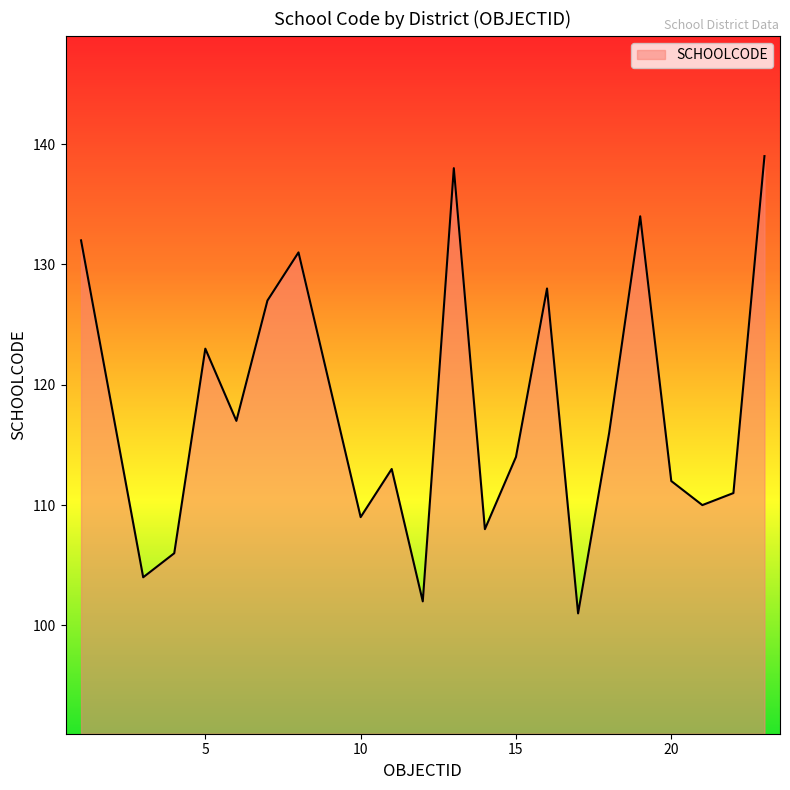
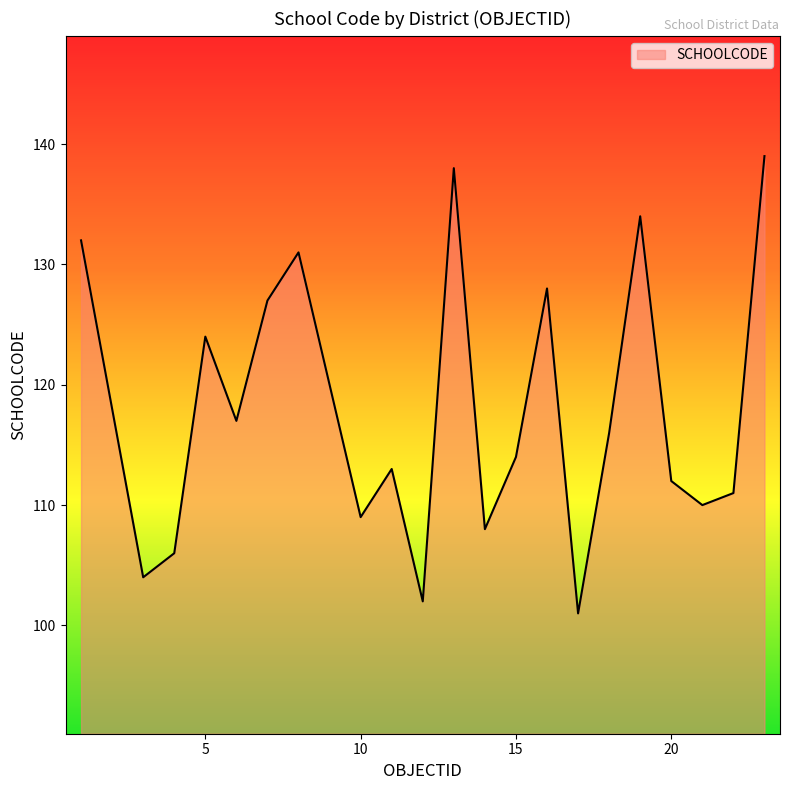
5: 123 -> 124
